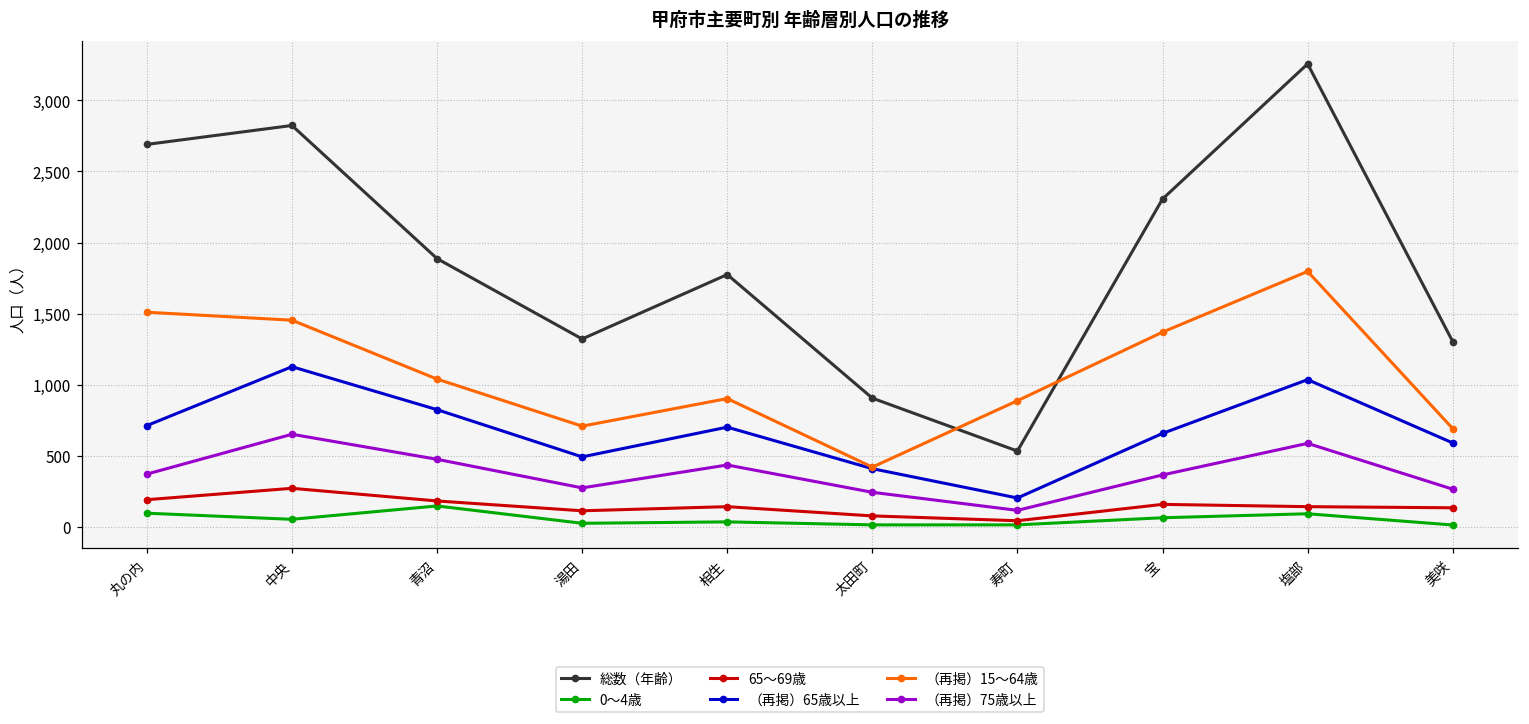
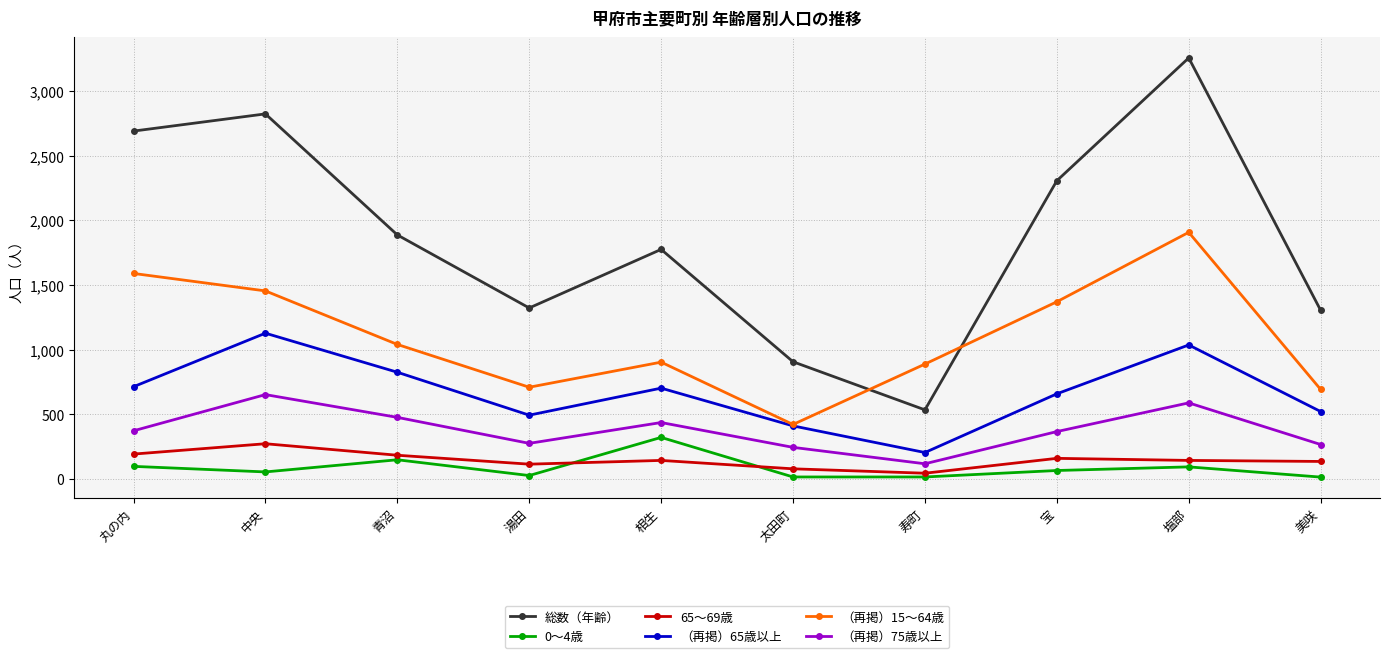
（再掲）15～64歳, 丸の内: 1,510 -> 1,590
0～4歳, 相生: 40 -> 320
（再掲）15～64歳, 塩部: 1,800 -> 1,910
（再掲）65歳以上, 美咲: 590 -> 520
